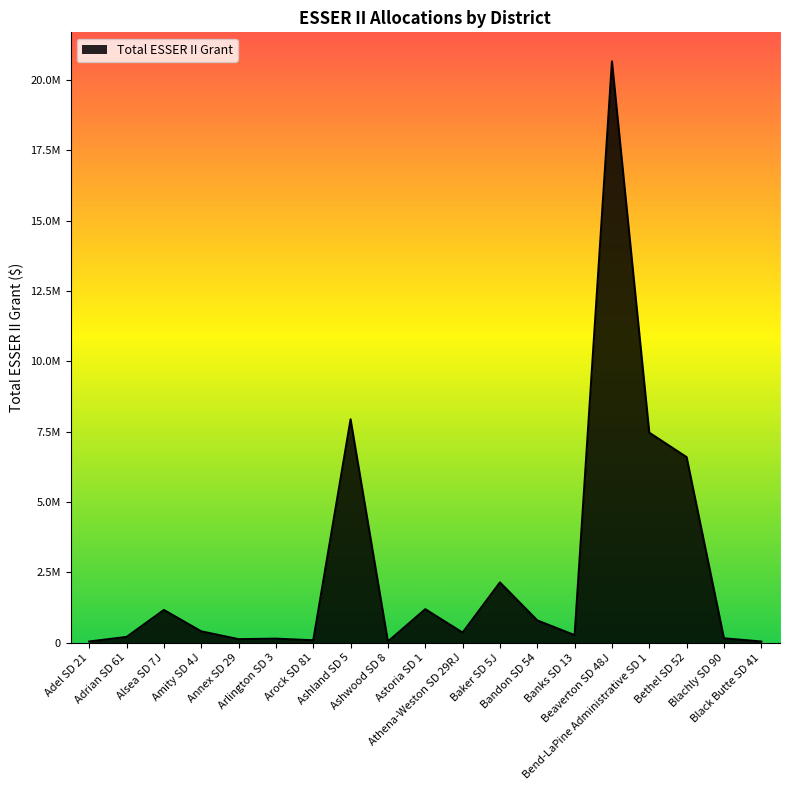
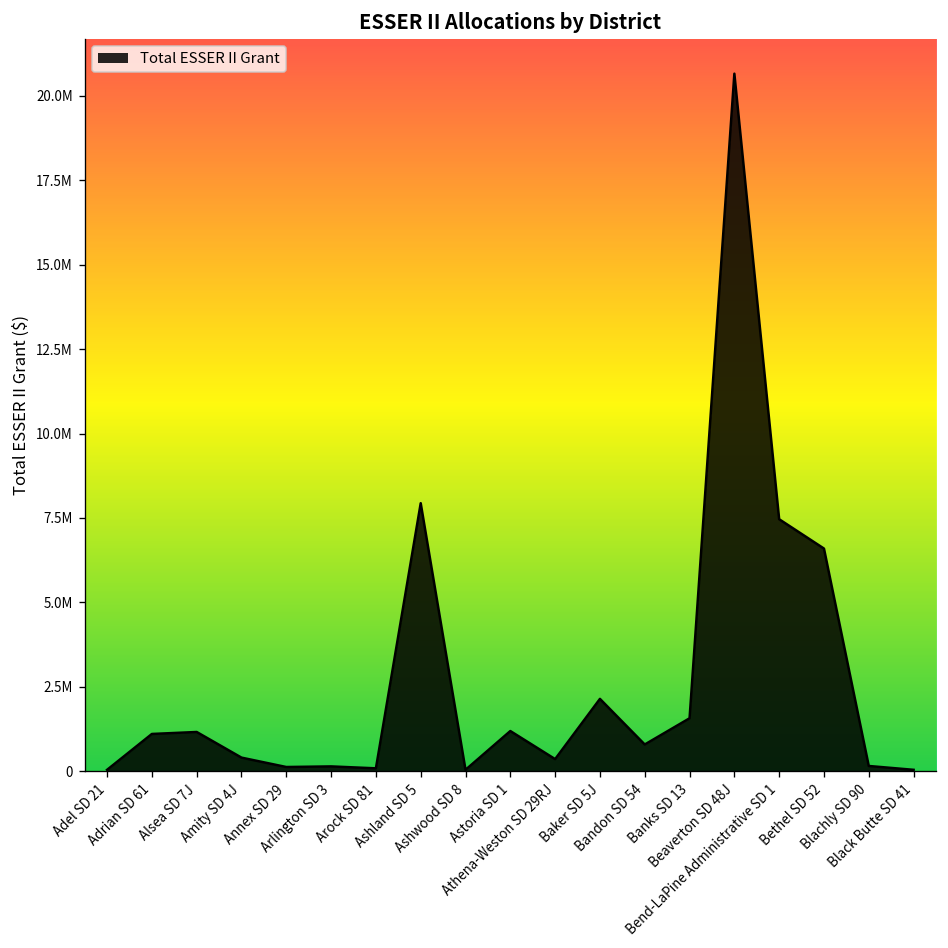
Adrian SD 61: 200000 -> 1100000
Banks SD 13: 300000 -> 1600000
